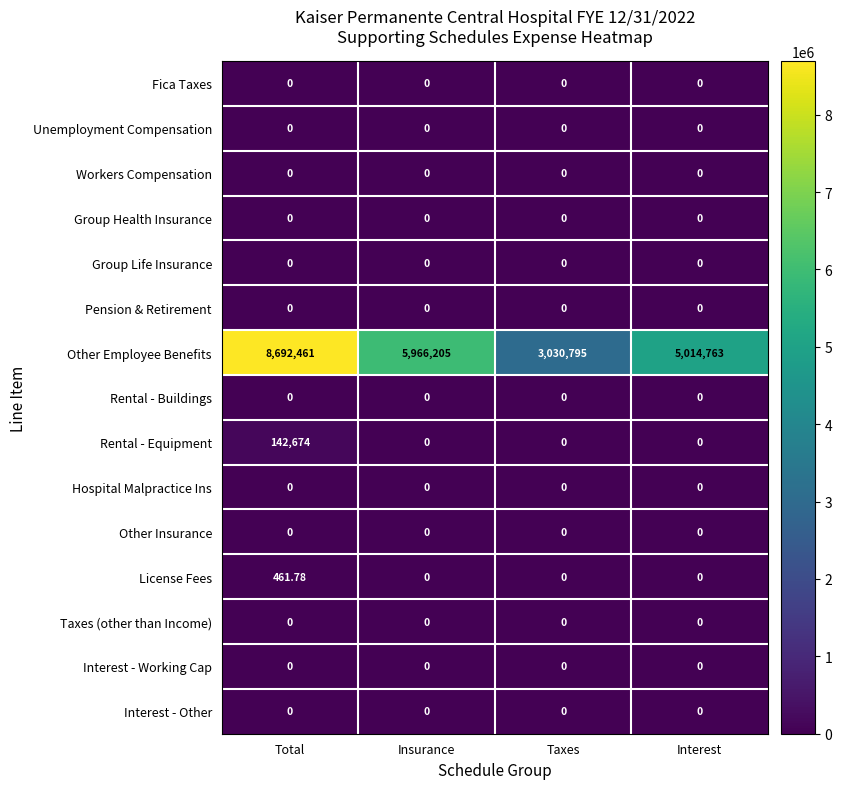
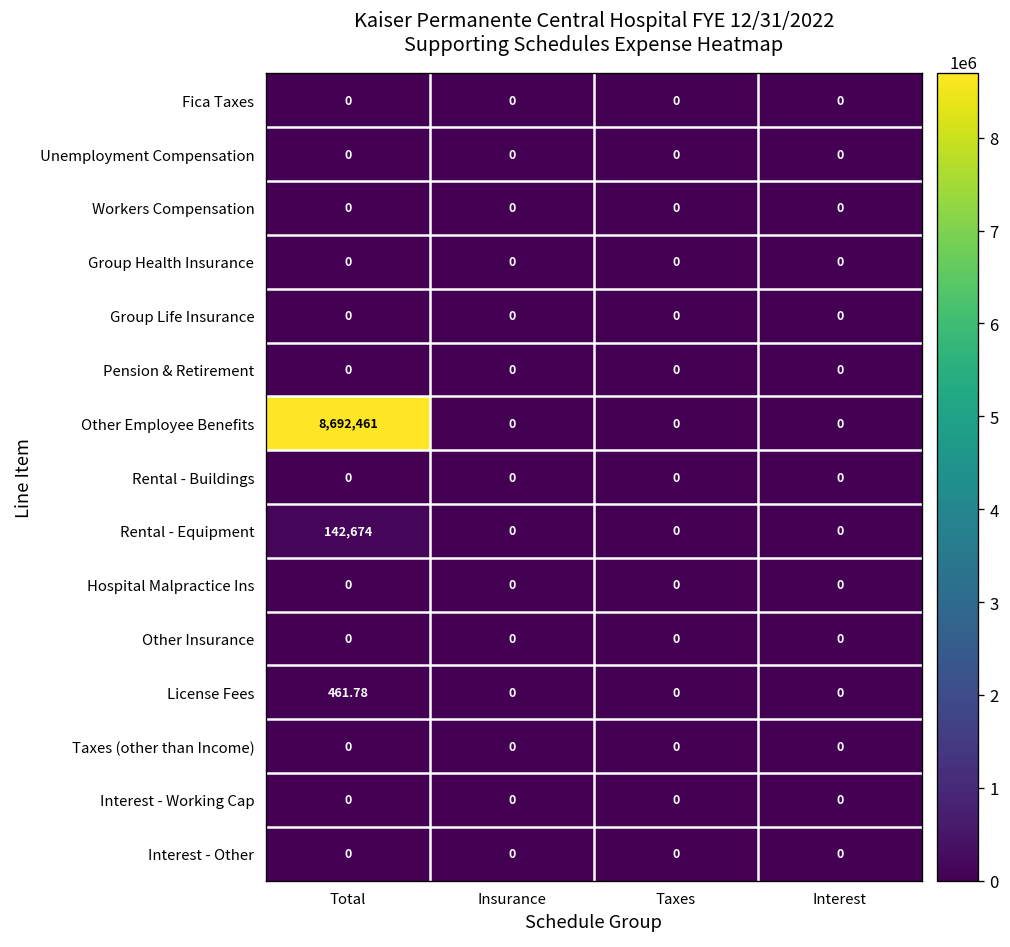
Other Employee Benefits, Insurance: 5,966,205 -> 0
Other Employee Benefits, Taxes: 3,030,795 -> 0
Other Employee Benefits, Interest: 5,014,763 -> 0
